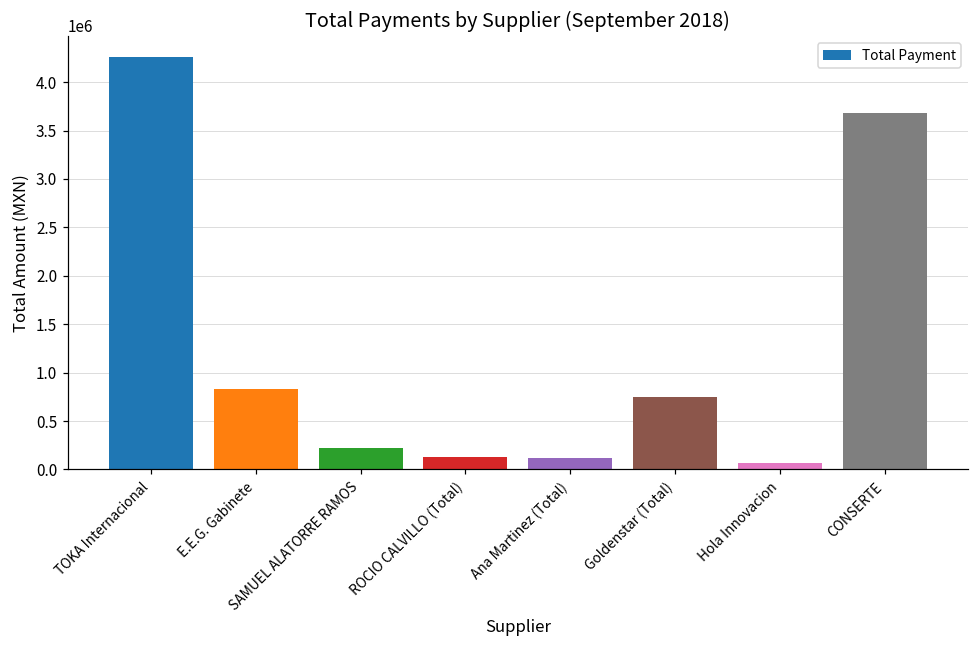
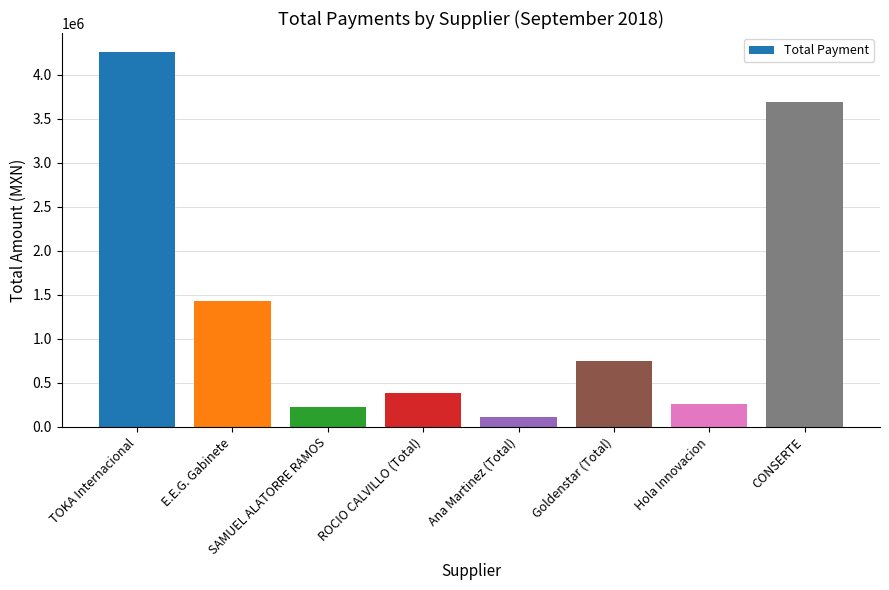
E.E.G. Gabinete: 800000 -> 1400000
ROCIO CALVILLO (Total): 100000 -> 400000
Hola Innovacion: 100000 -> 300000
